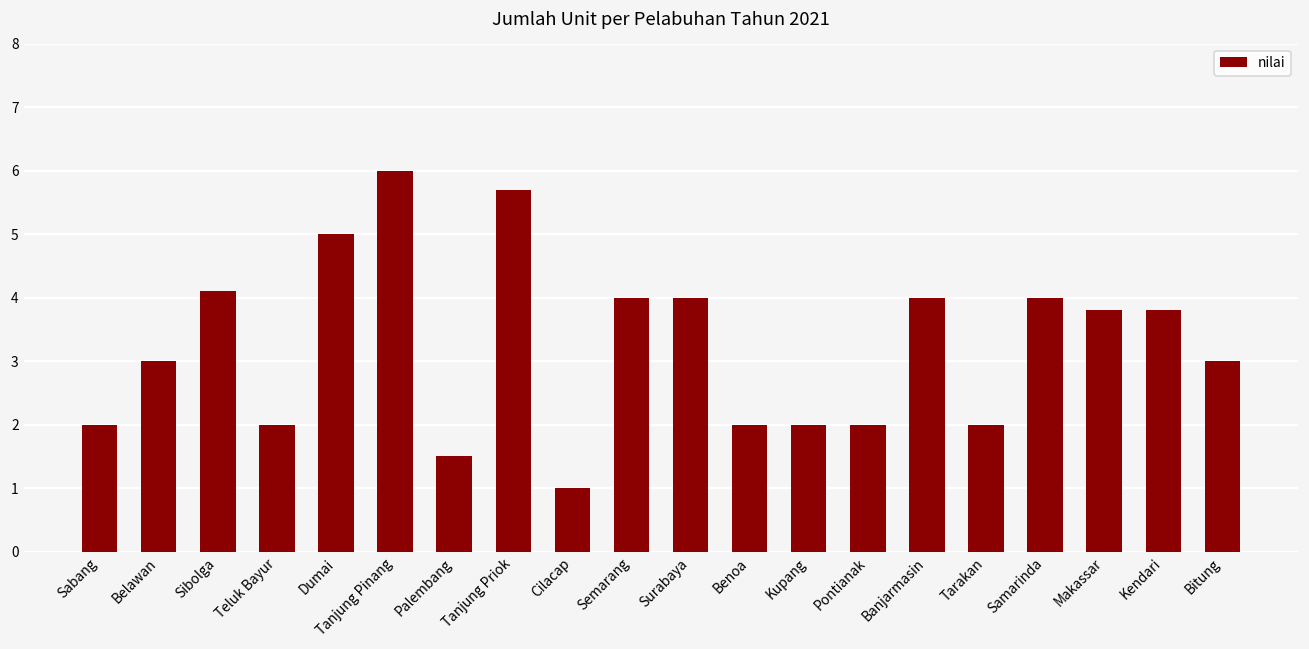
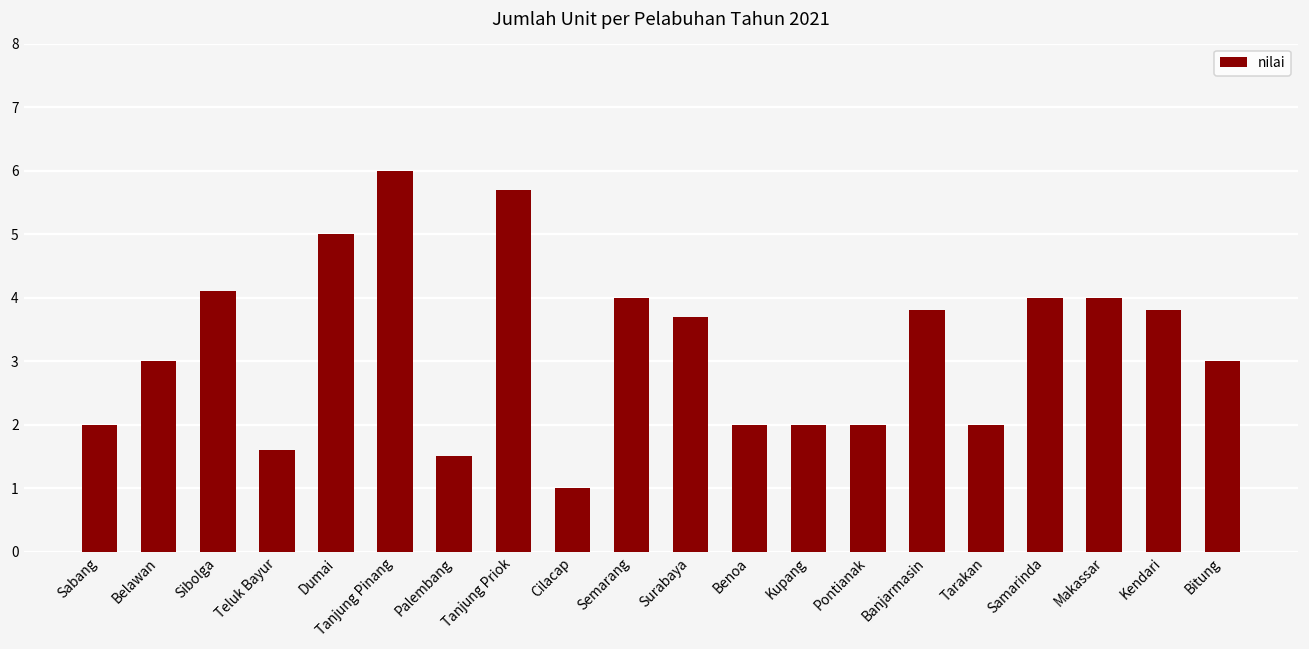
Teluk Bayur: 2.0 -> 1.6
Surabaya: 4.0 -> 3.7
Banjarmasin: 4.0 -> 3.8
Makassar: 3.8 -> 4.0
